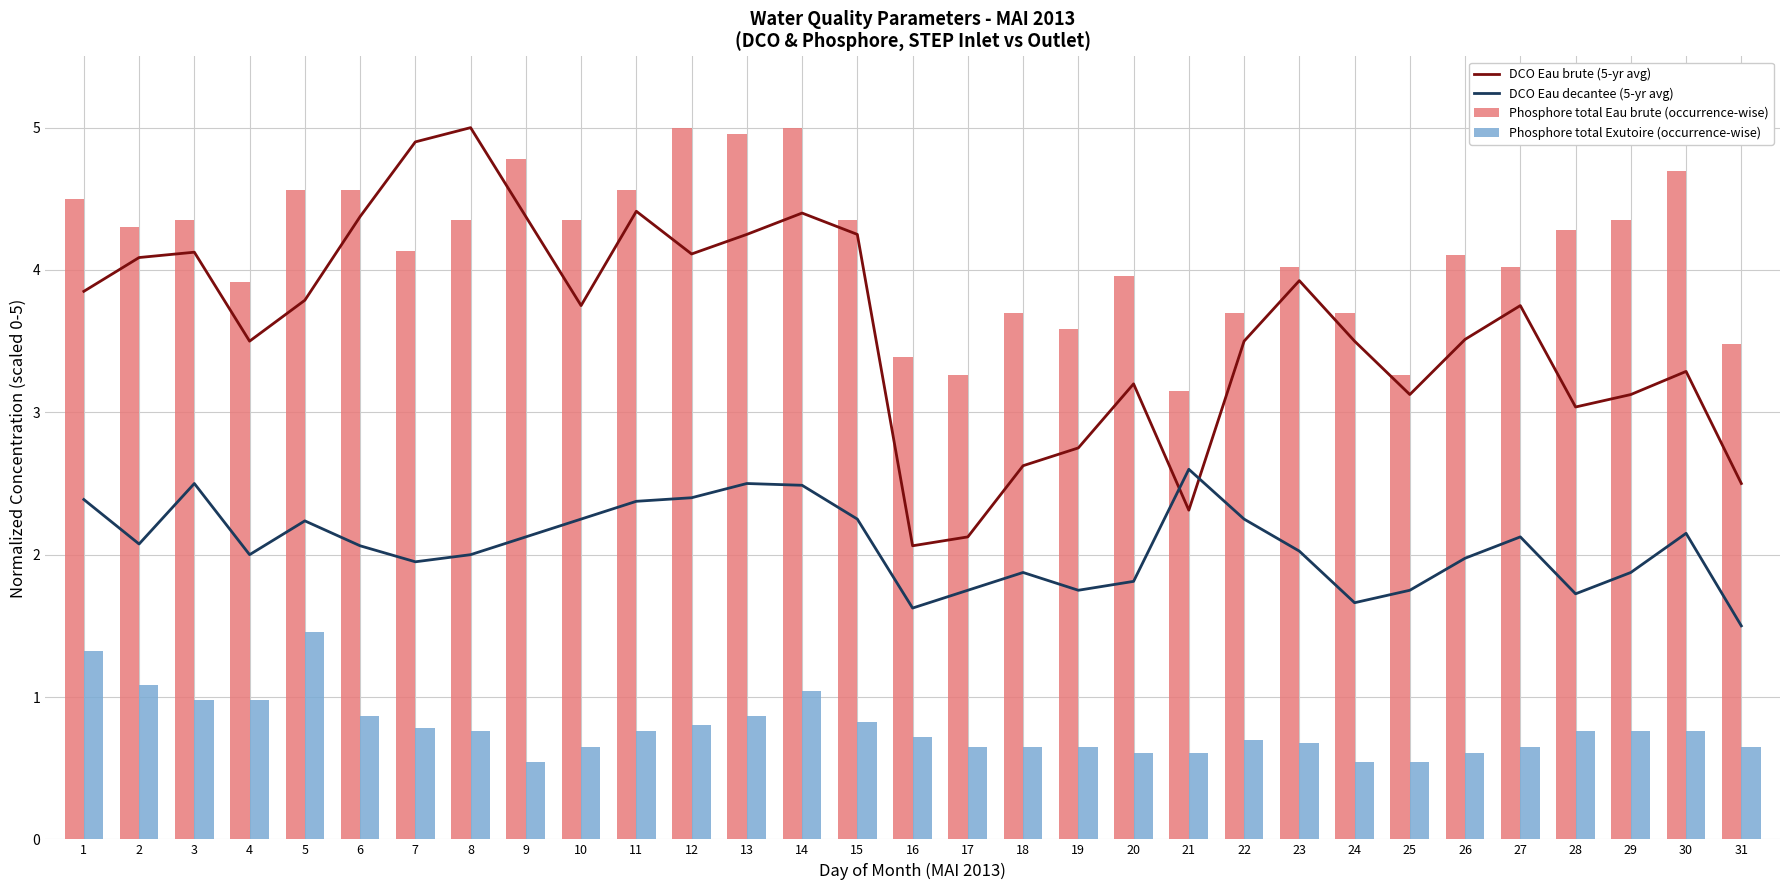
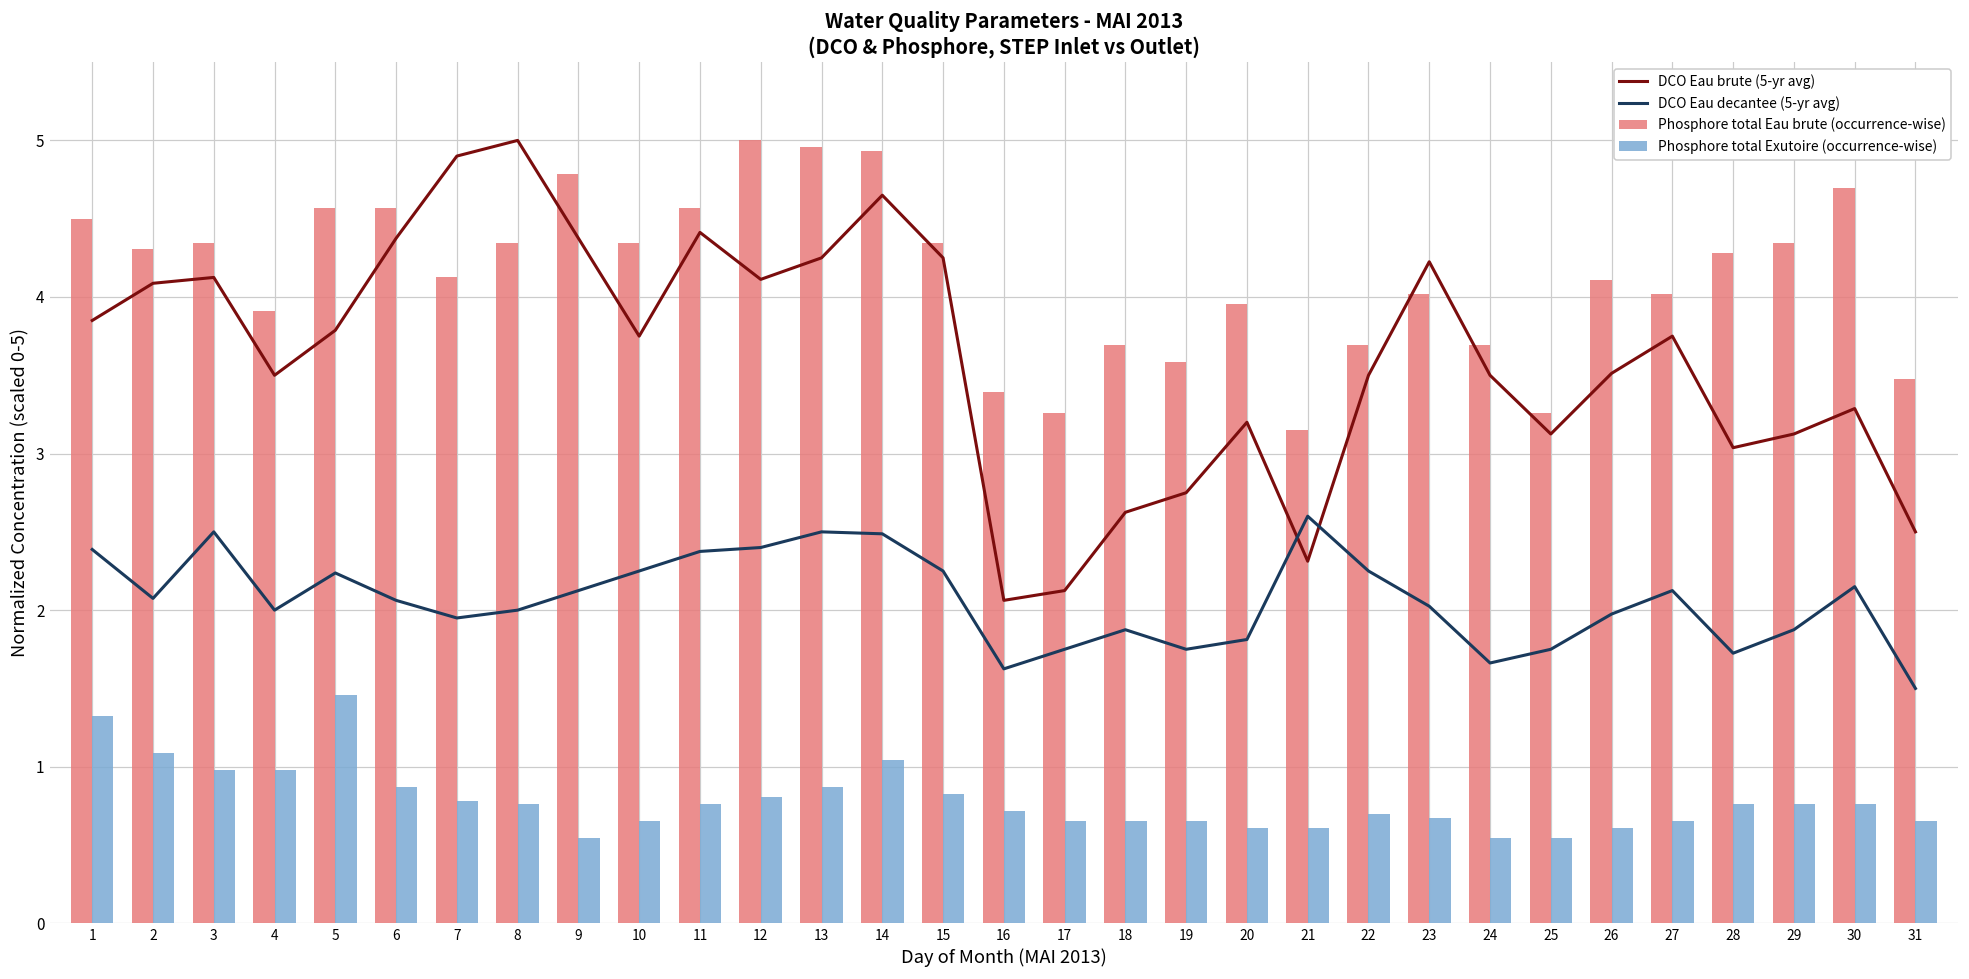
Phosphore total Eau brute (occurrence-wise), 14: 5.00 -> 4.93
DCO Eau brute (5-yr avg), 14: 4.40 -> 4.65
DCO Eau brute (5-yr avg), 23: 3.93 -> 4.23
